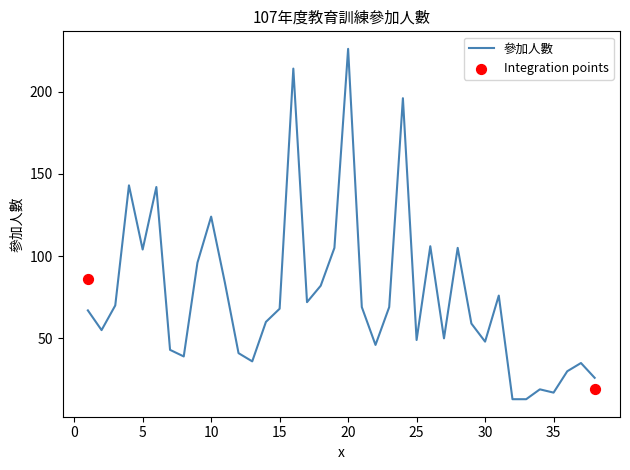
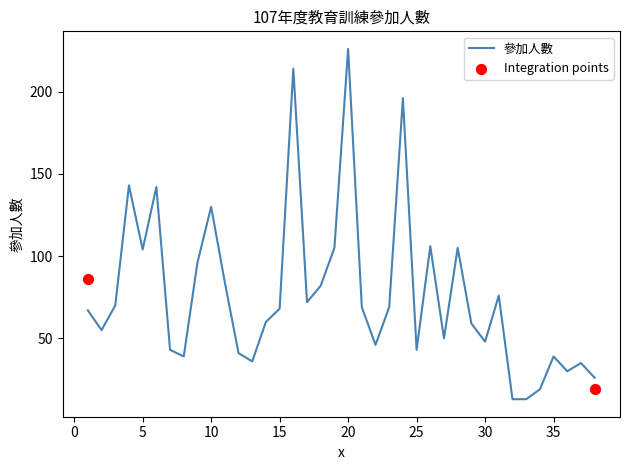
參加人數, 10: 124 -> 130
參加人數, 25: 49 -> 43
參加人數, 35: 17 -> 39
